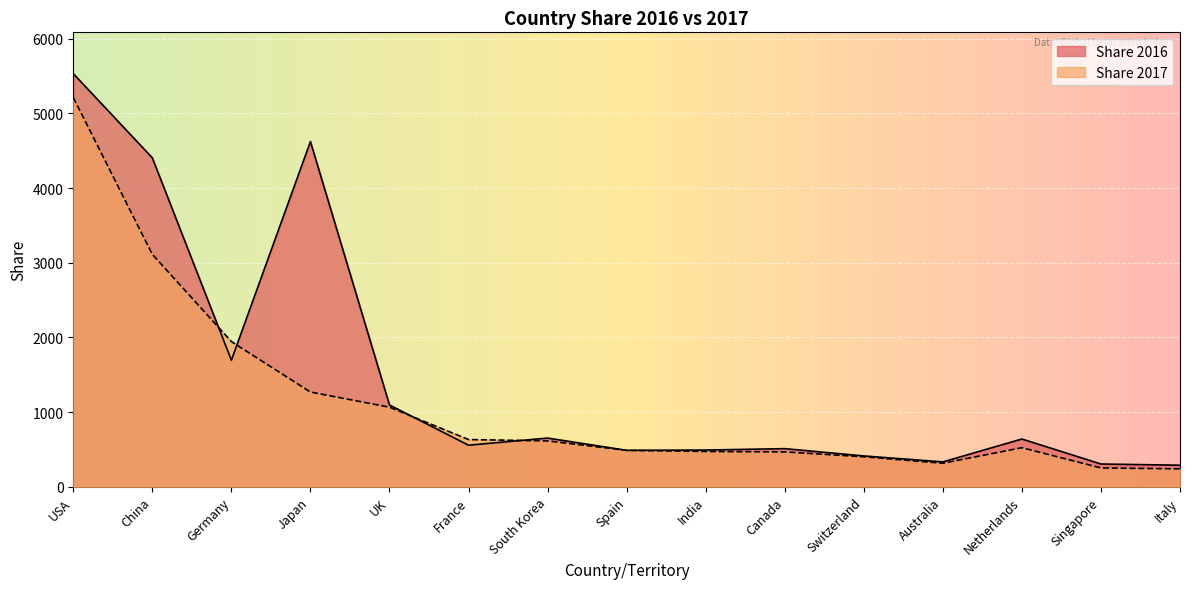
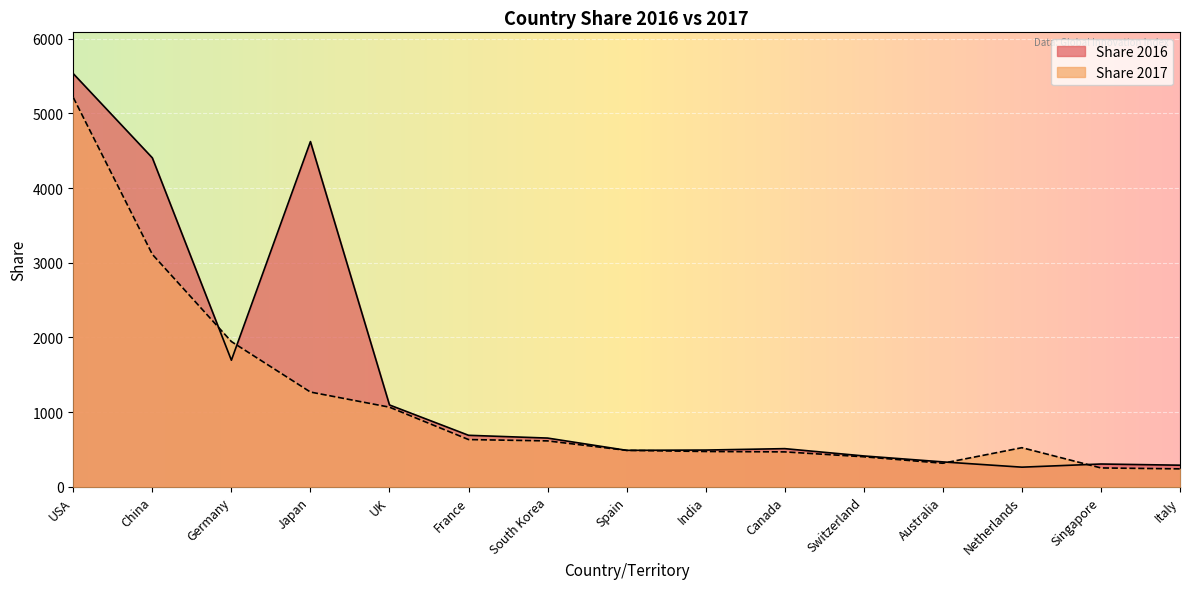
Share 2016, France: 600 -> 700
Share 2016, Netherlands: 600 -> 300
